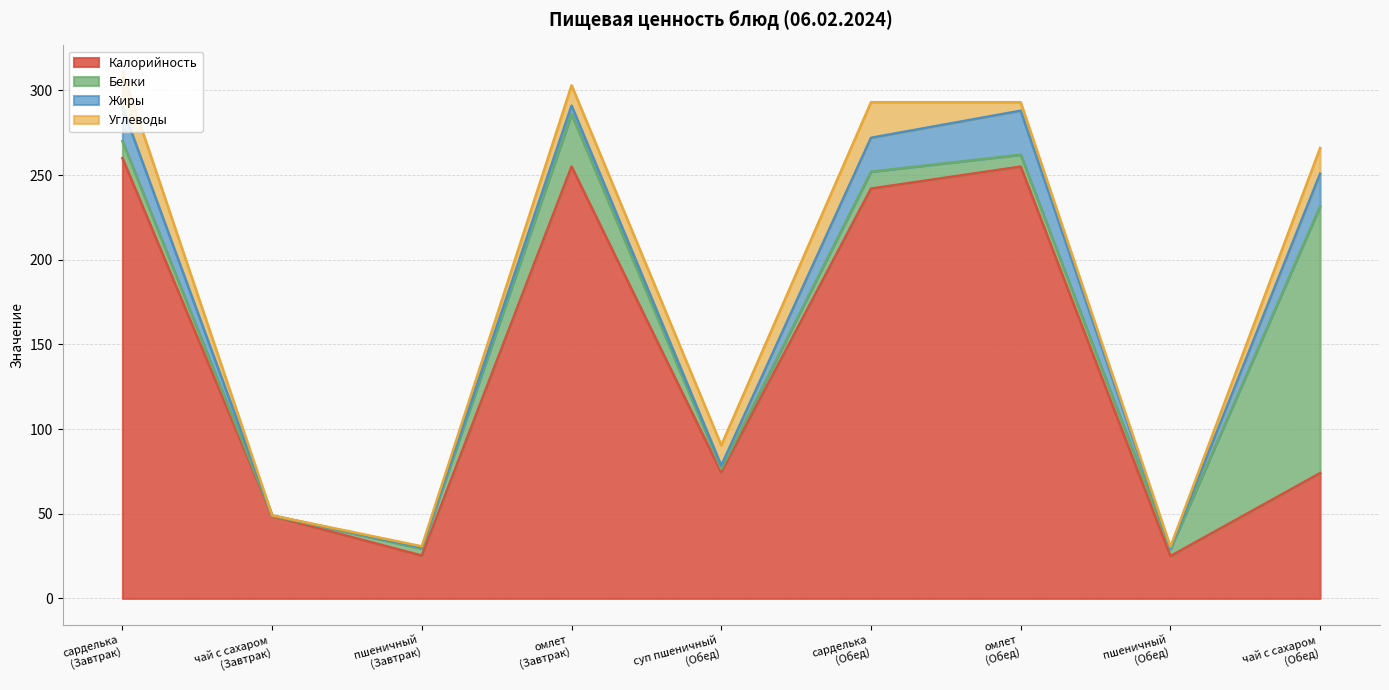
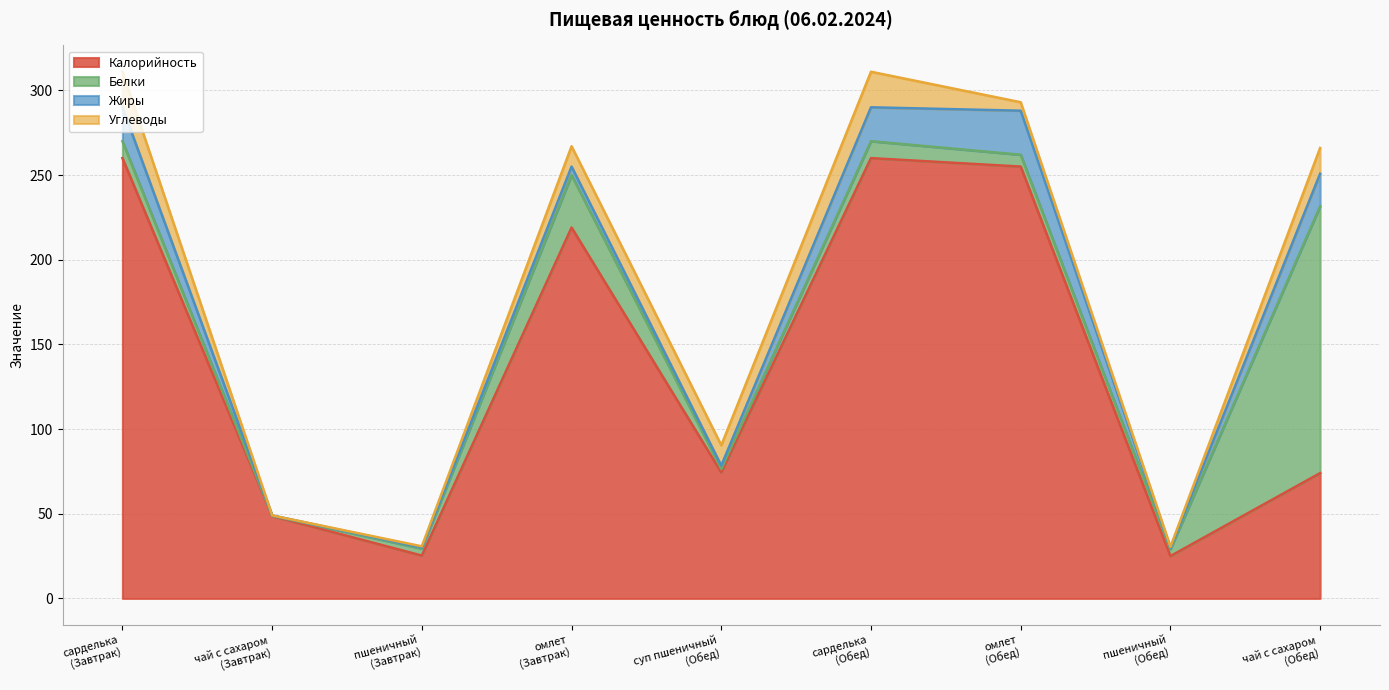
Калорийность, омлет (Завтрак): 255 -> 219
Калорийность, сарделька (Обед): 242 -> 260
